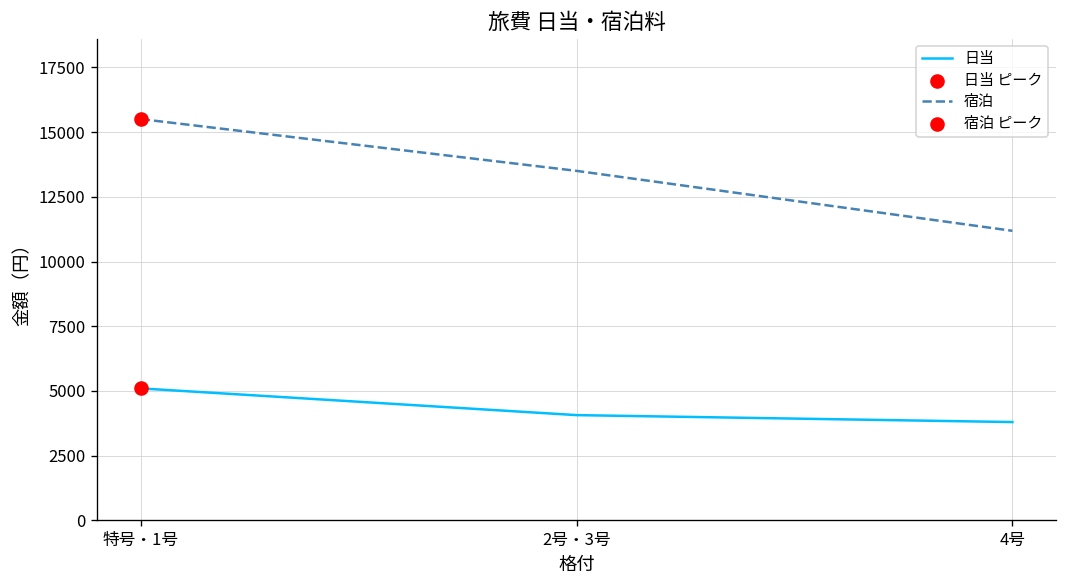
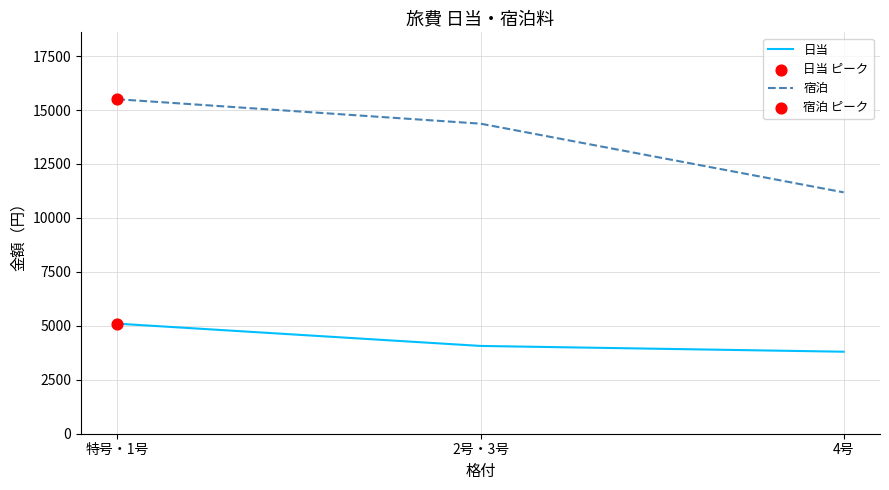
宿泊, 2号・3号: 13500 -> 14400
